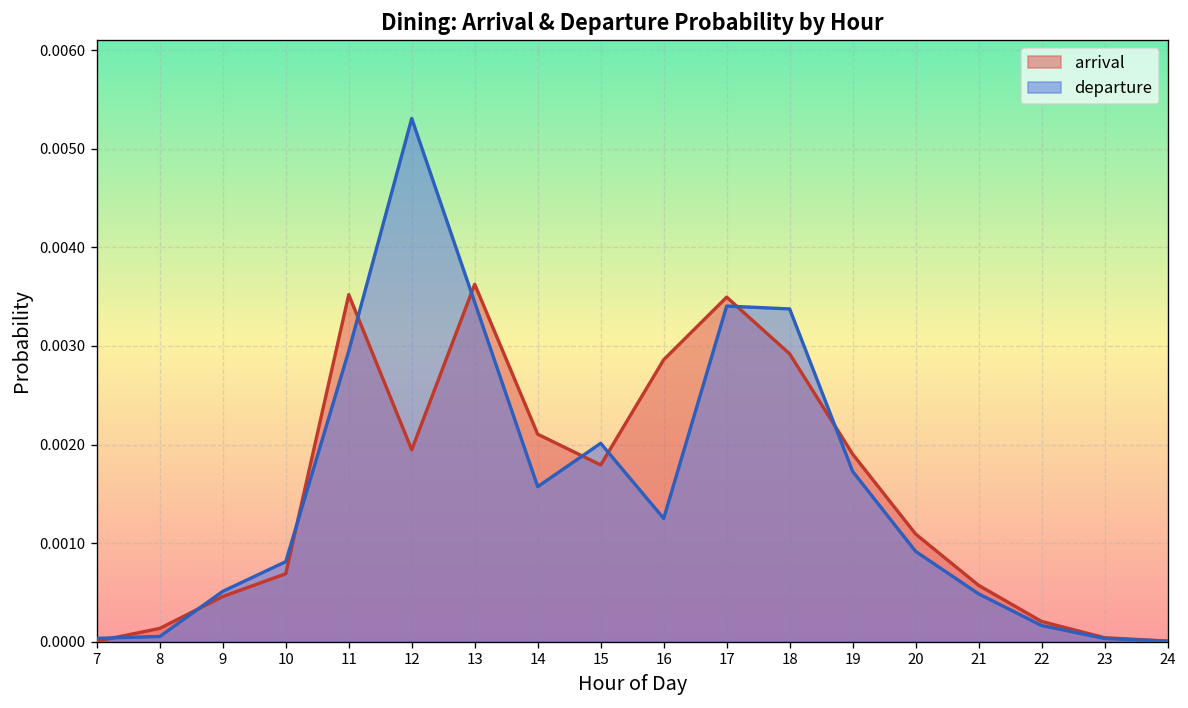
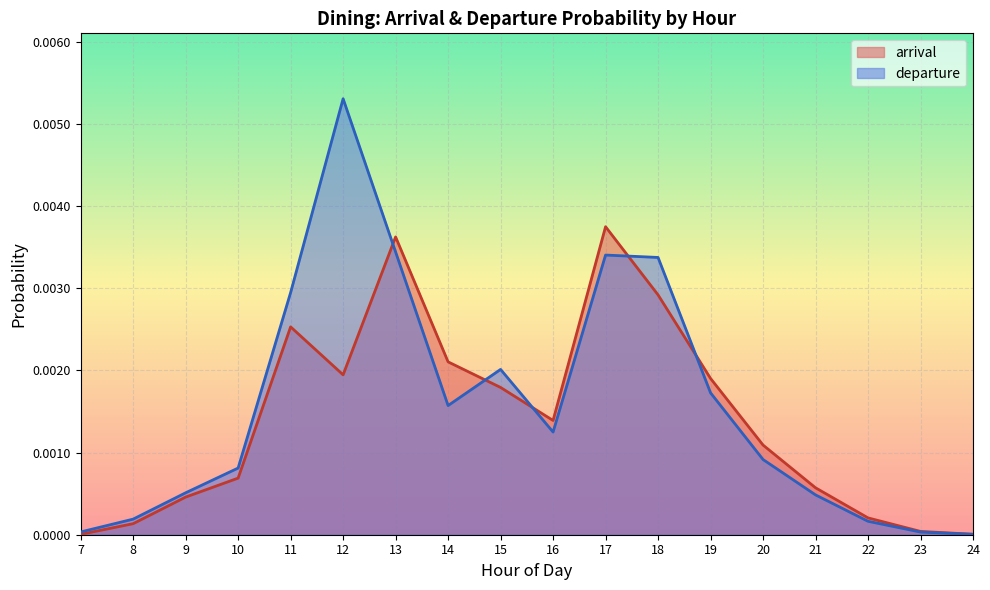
departure, 8: 0.0001 -> 0.0002
arrival, 11: 0.0035 -> 0.0025
arrival, 16: 0.0029 -> 0.0014
arrival, 17: 0.0035 -> 0.0037
